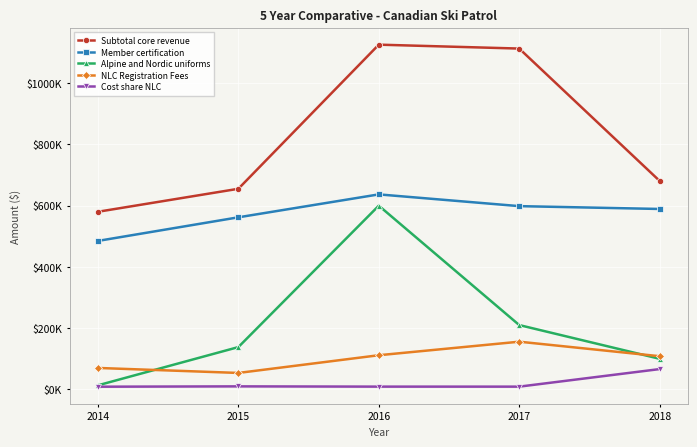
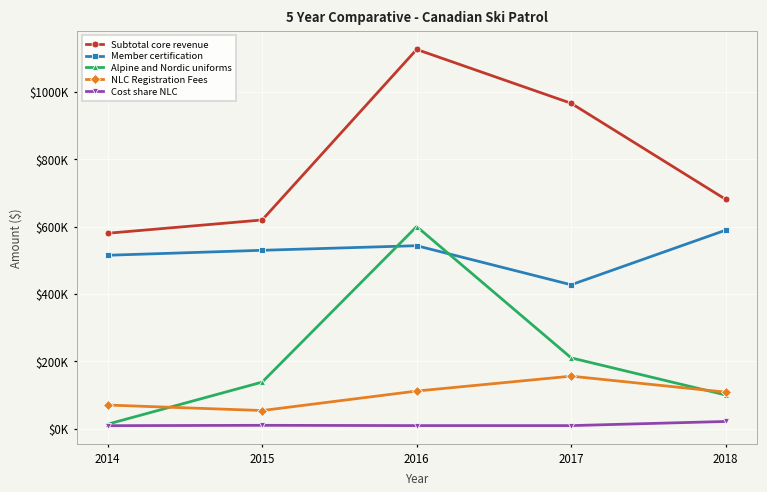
Member certification, 2014: $480000 -> $510000
Subtotal core revenue, 2015: $660000 -> $620000
Member certification, 2015: $560000 -> $530000
Member certification, 2016: $640000 -> $540000
Subtotal core revenue, 2017: $1110000 -> $970000
Member certification, 2017: $600000 -> $430000
Cost share NLC, 2018: $70000 -> $20000
